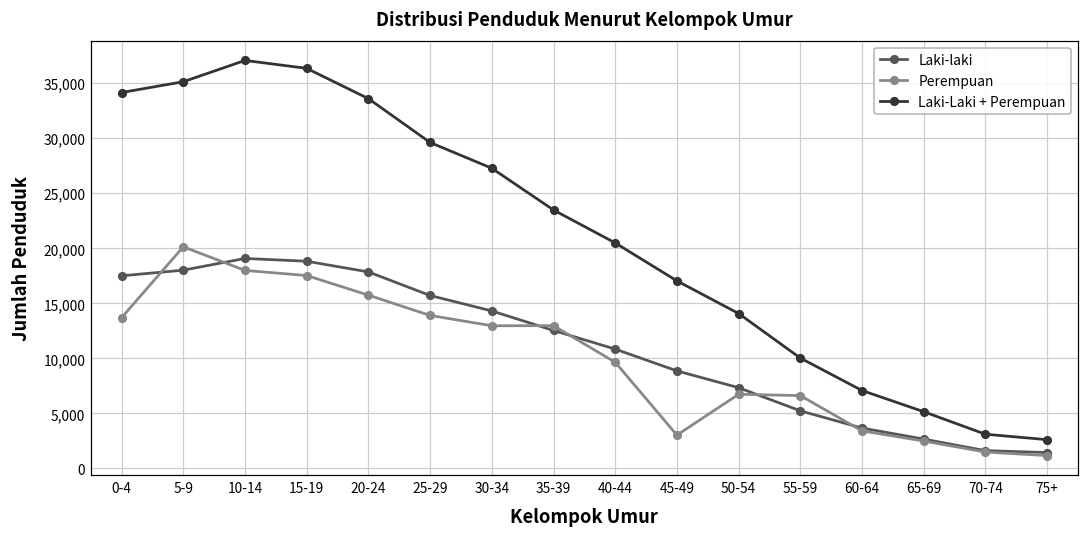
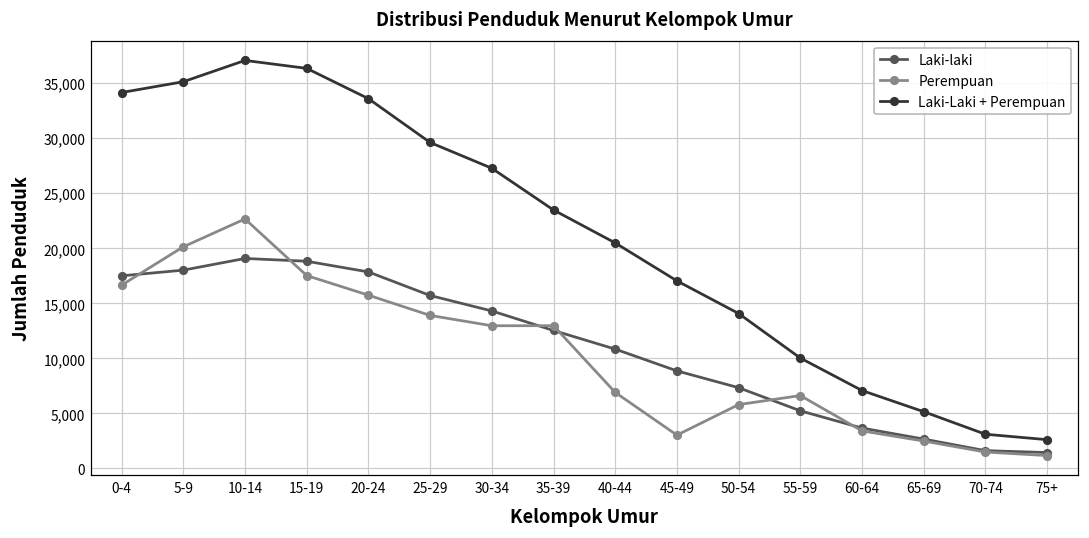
Perempuan, 0-4: 13,700 -> 16,700
Perempuan, 10-14: 18,000 -> 22,700
Perempuan, 40-44: 9,600 -> 6,900
Perempuan, 50-54: 6,700 -> 5,800
